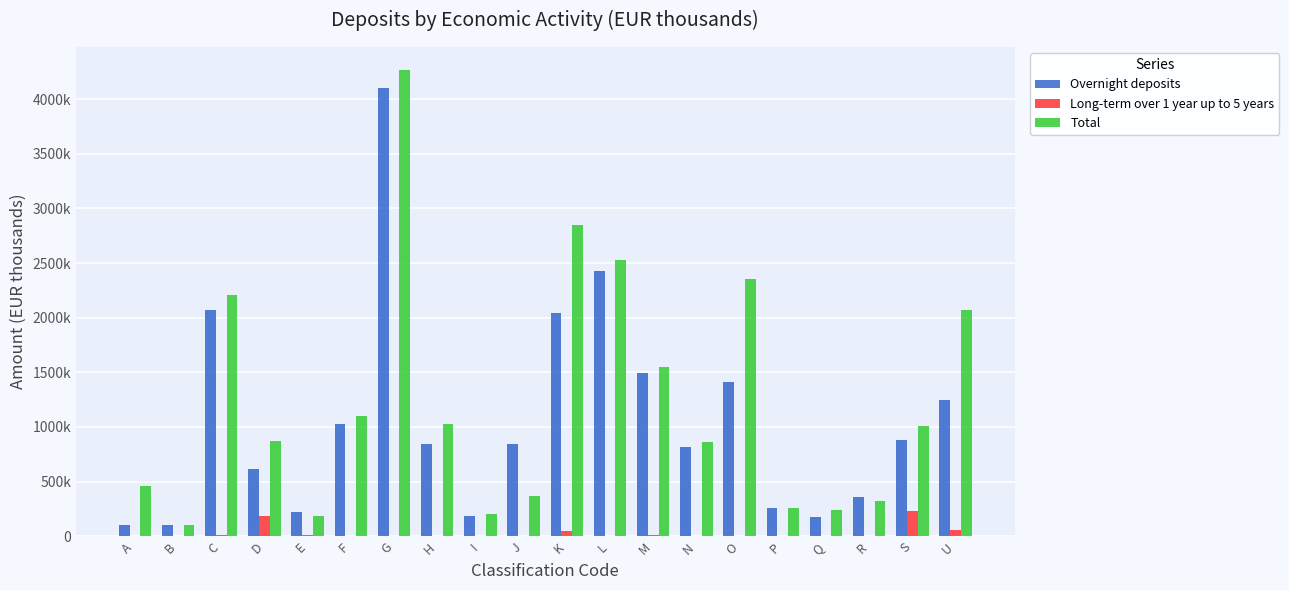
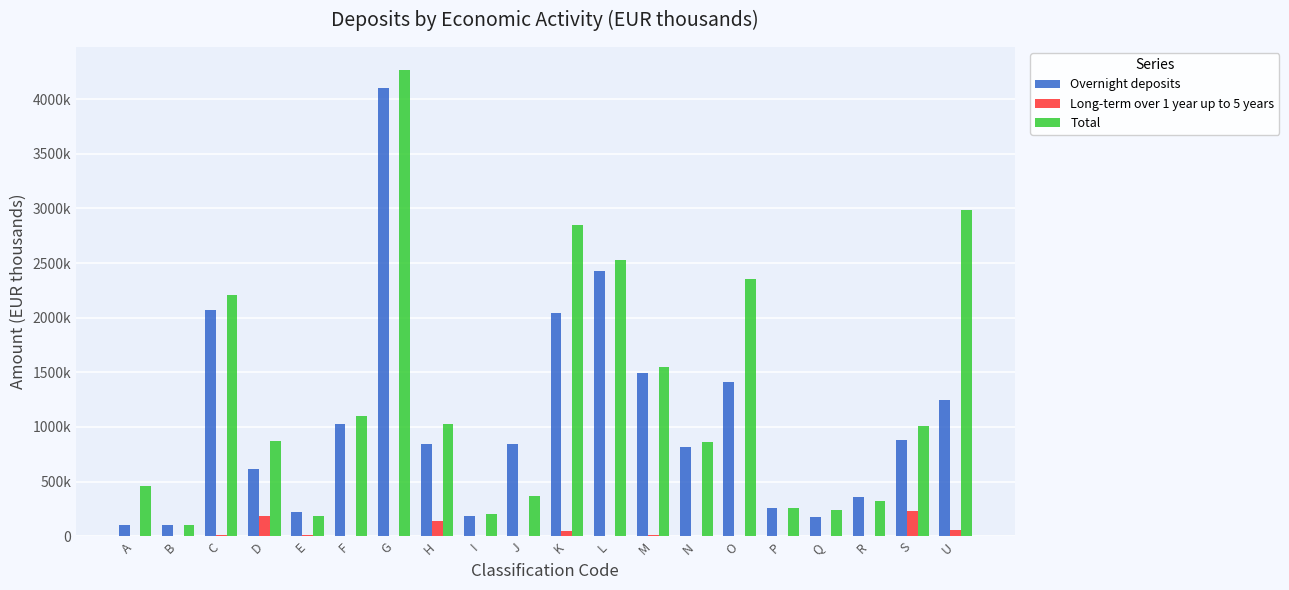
Long-term over 1 year up to 5 years, H: 0 -> 140000
Total, U: 2070000 -> 2990000
